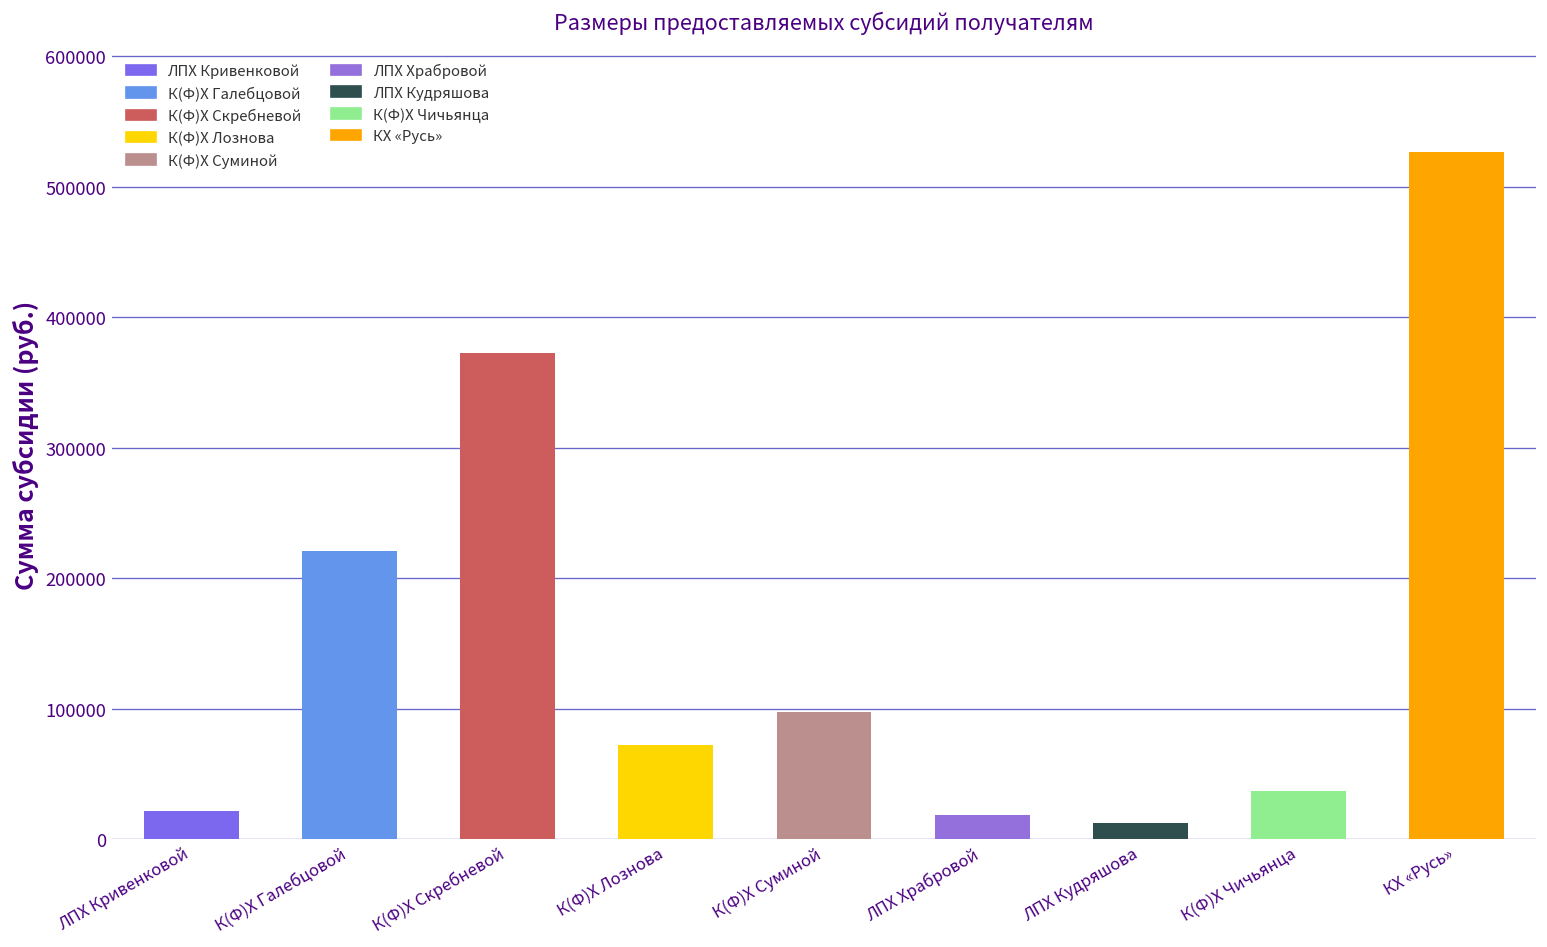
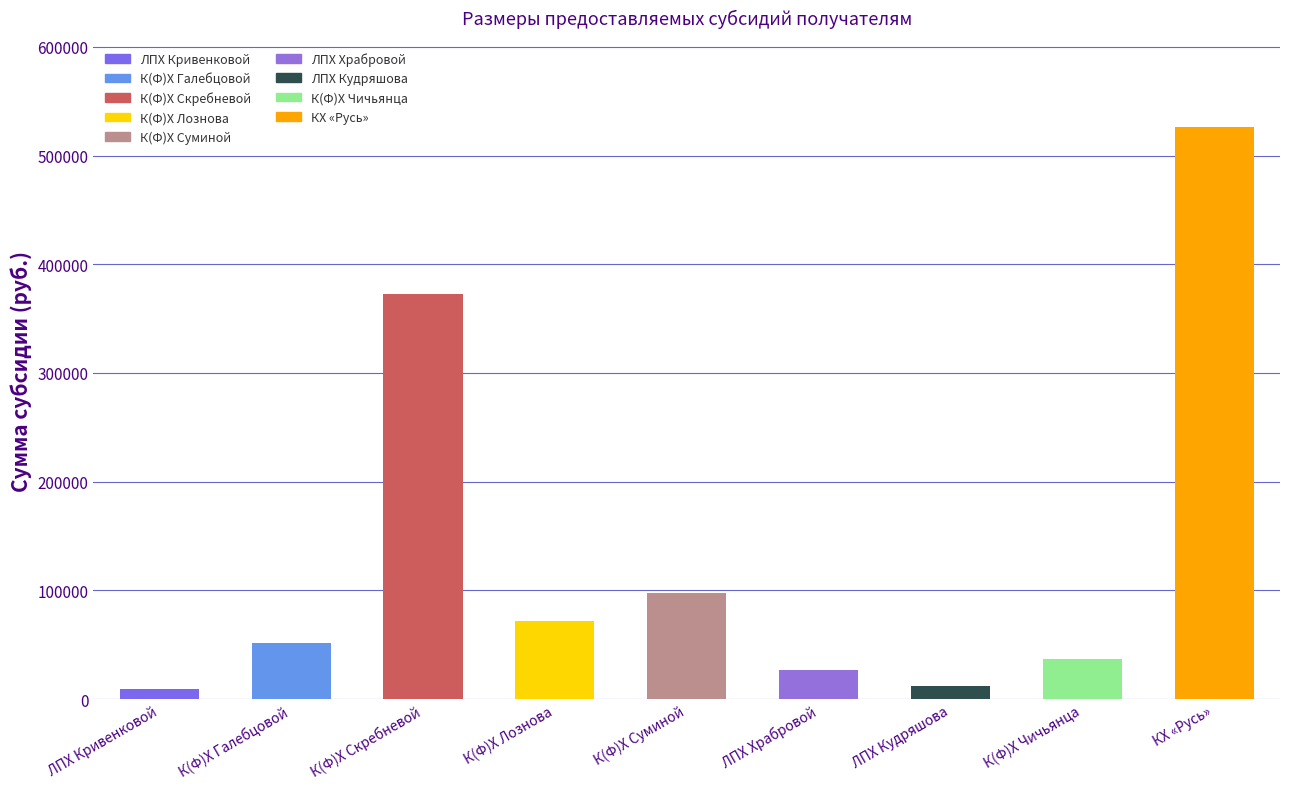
ЛПХ Кривенковой: 21000 -> 9000
К(Ф)Х Галебцовой: 221000 -> 52000
ЛПХ Храбровой: 18000 -> 27000
